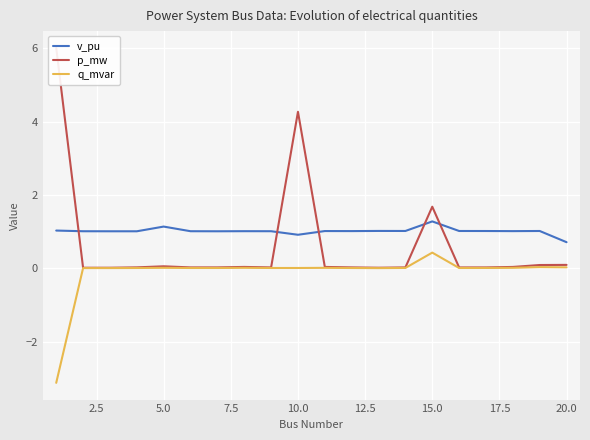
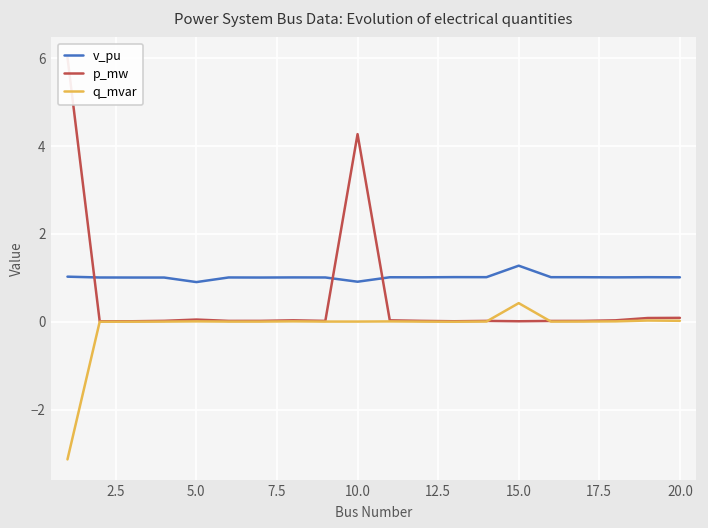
v_pu, 5.0: 1.1 -> 0.9
p_mw, 15.0: 1.7 -> 0.0
v_pu, 20.0: 0.7 -> 1.0
